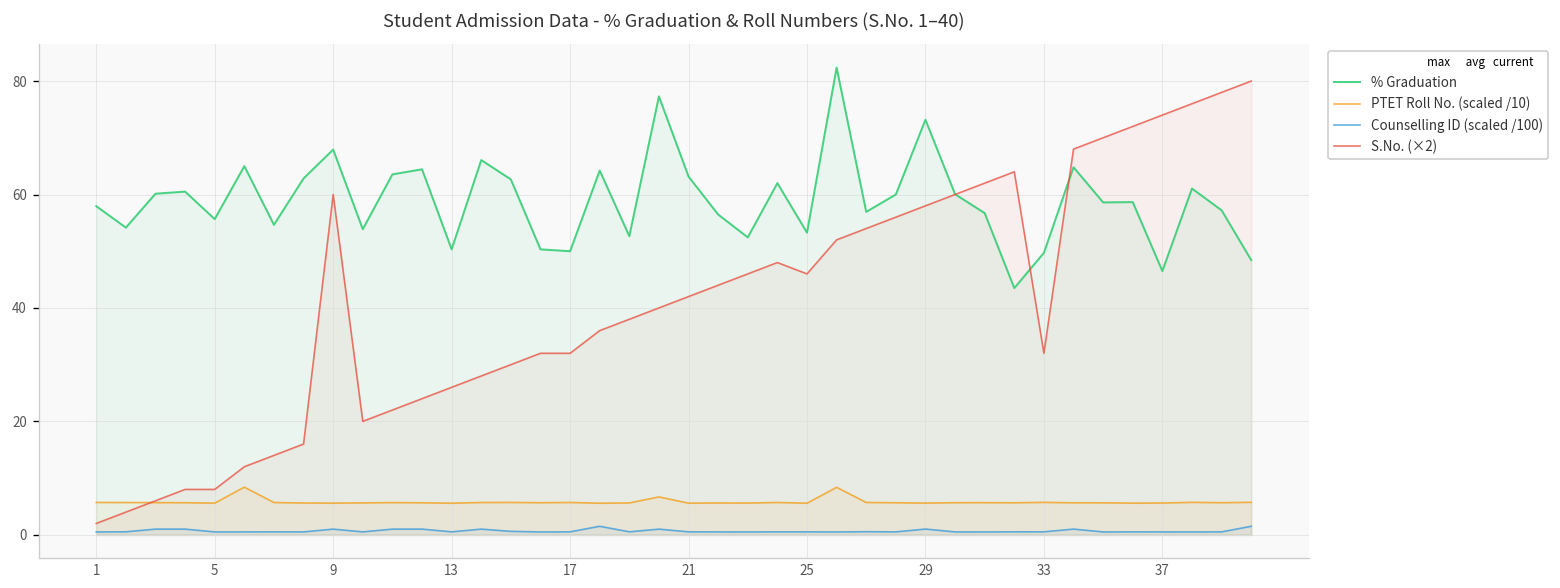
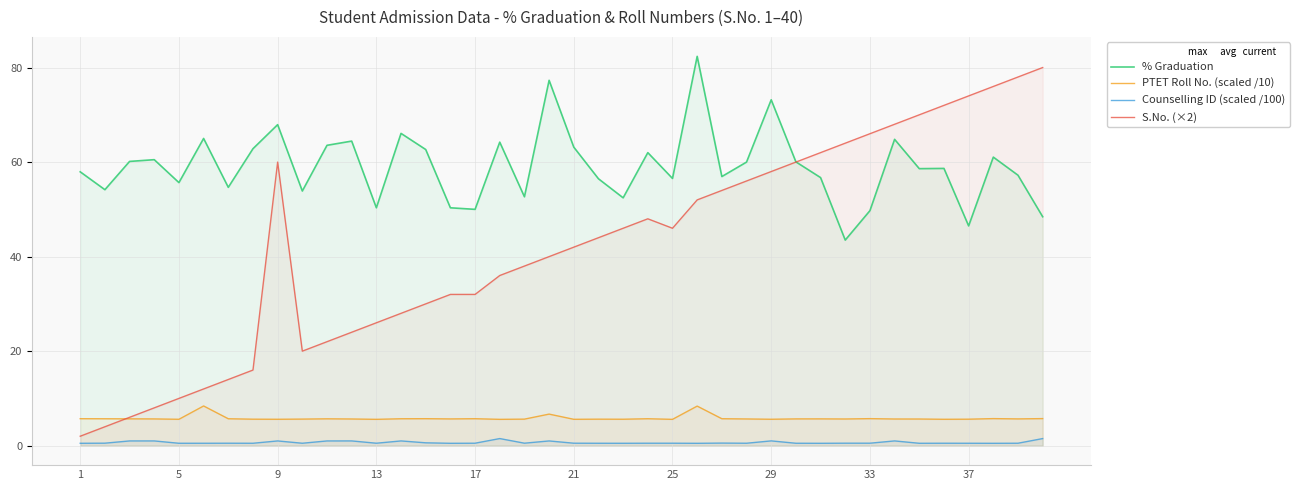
S.No. (×2), 5: 8 -> 10
% Graduation, 25: 53 -> 57
S.No. (×2), 33: 32 -> 66
